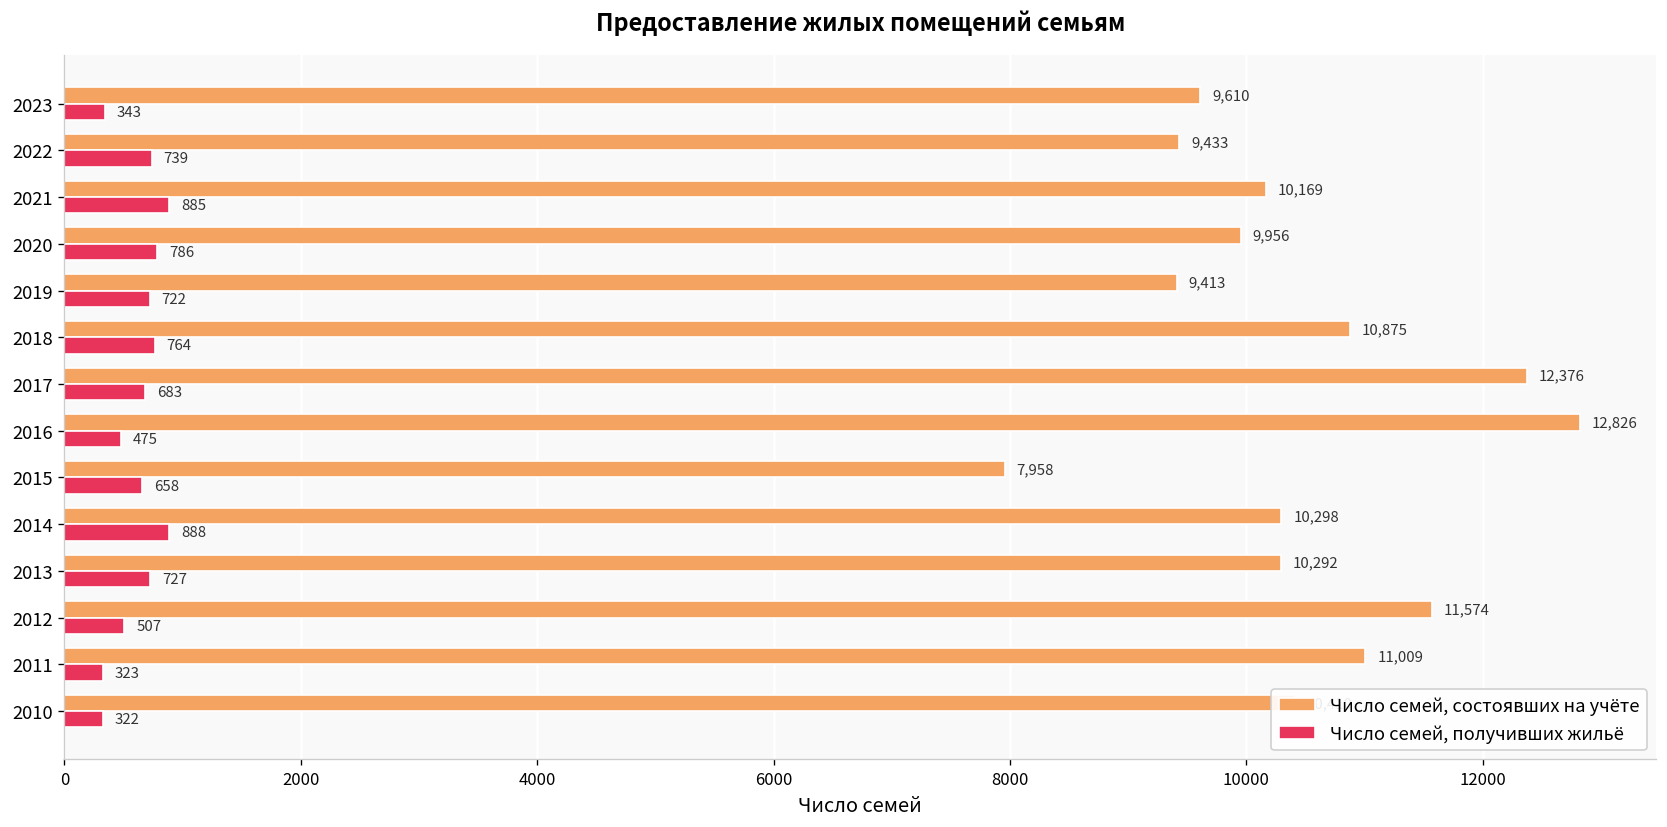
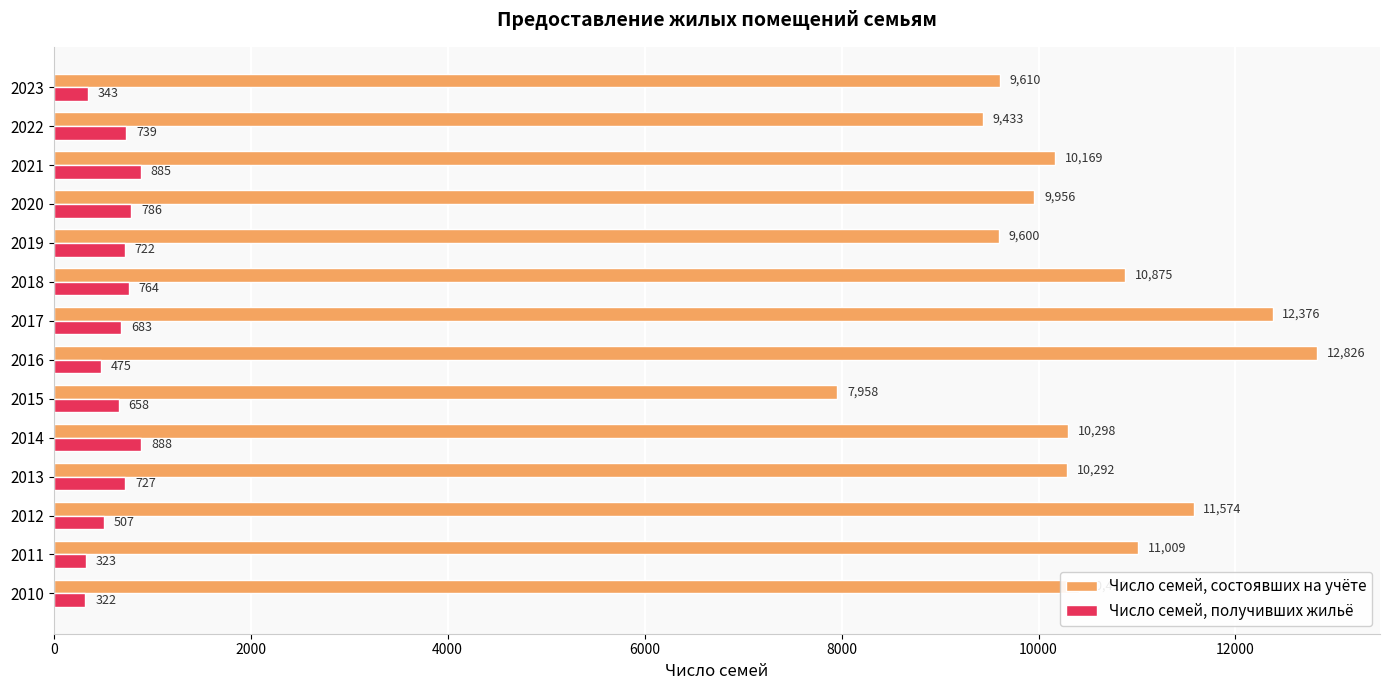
Число семей, состоявших на учёте, 2019: 9,413 -> 9,600
